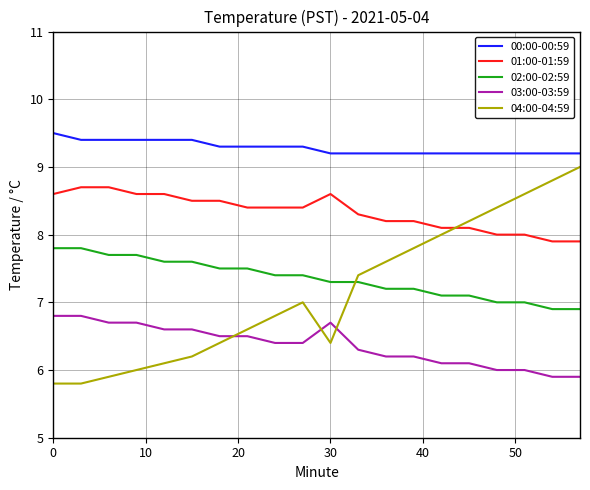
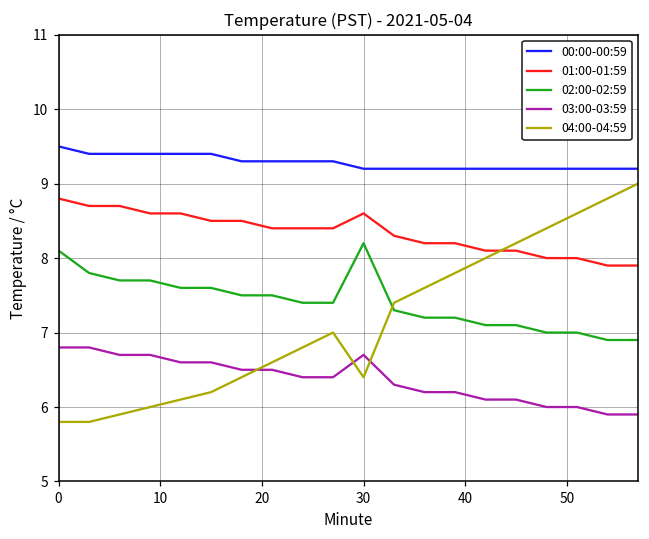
01:00-01:59, 0: 8.6 -> 8.8
02:00-02:59, 0: 7.8 -> 8.1
02:00-02:59, 30: 7.3 -> 8.2
